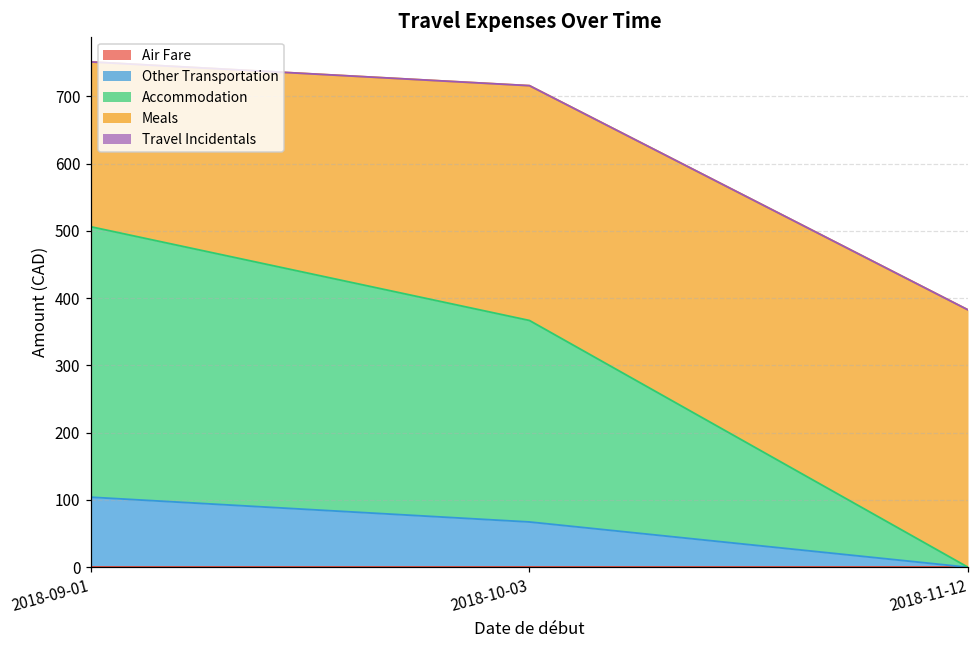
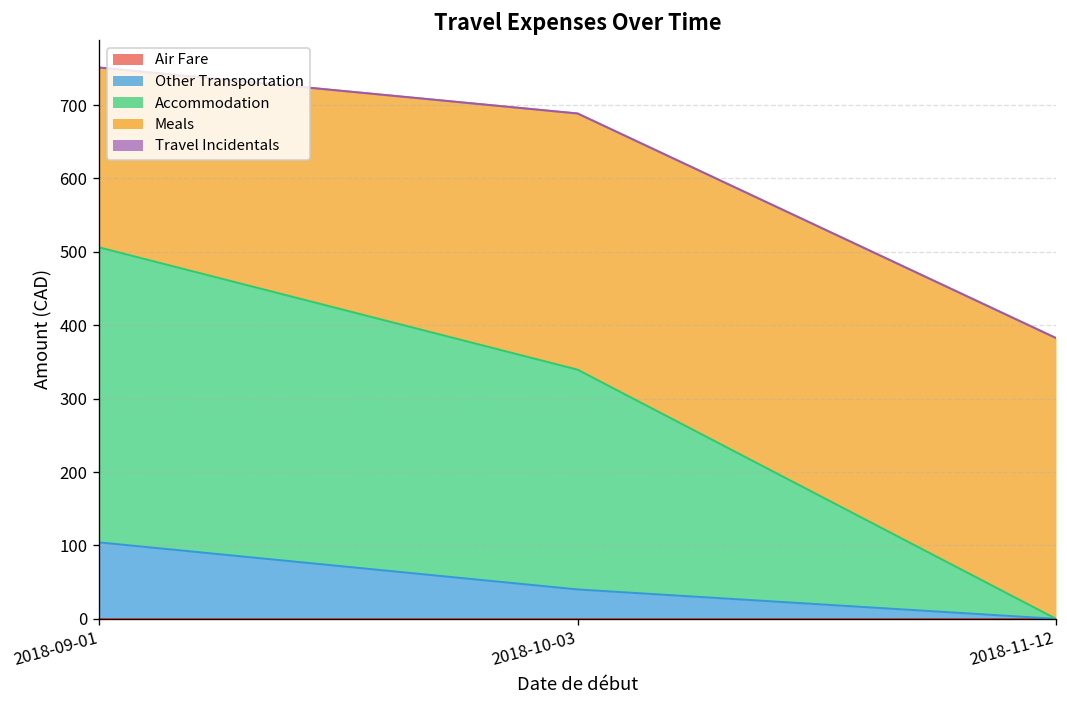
Other Transportation, 2018-10-03: 70 -> 40
